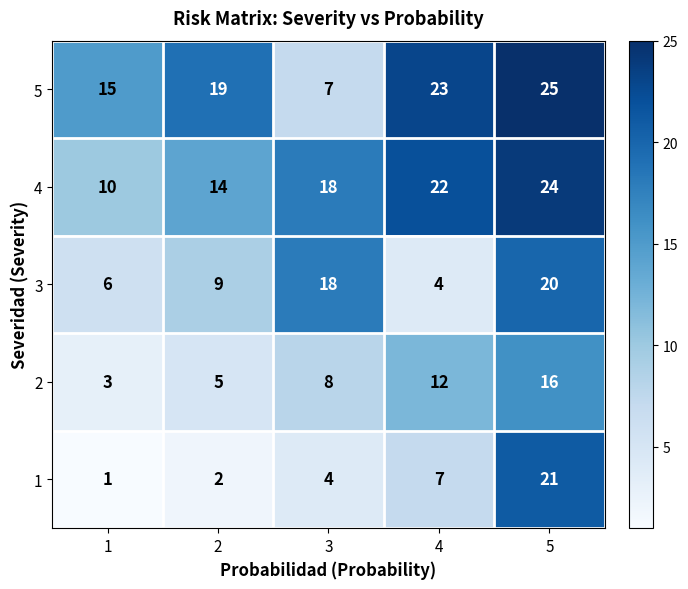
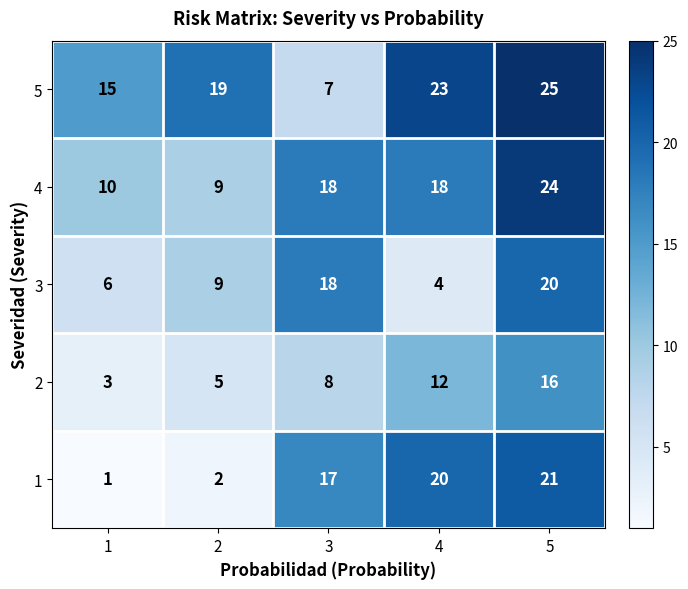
4, 2: 14 -> 9
4, 4: 22 -> 18
1, 3: 4 -> 17
1, 4: 7 -> 20
